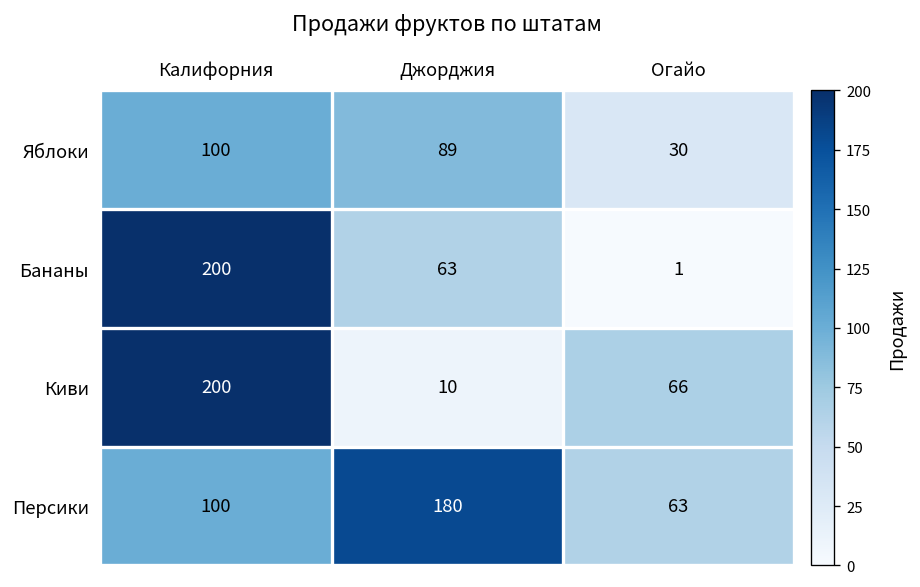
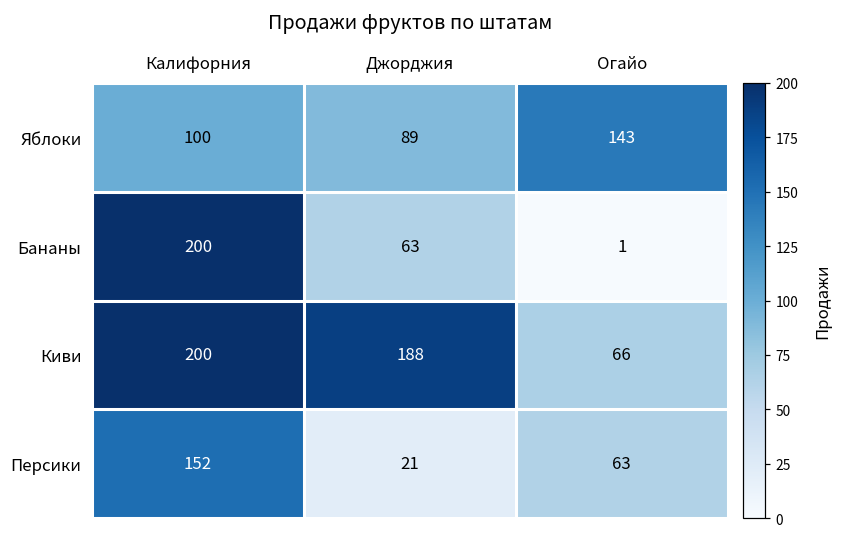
Яблоки, Огайо: 30 -> 143
Киви, Джорджия: 10 -> 188
Персики, Калифорния: 100 -> 152
Персики, Джорджия: 180 -> 21
